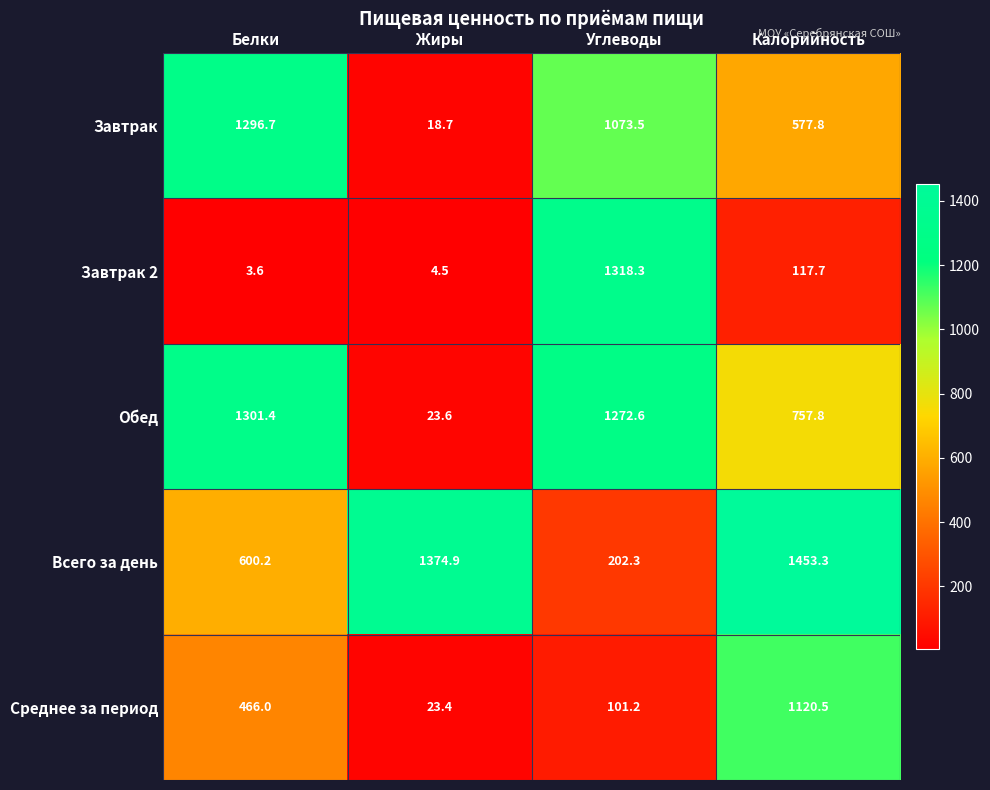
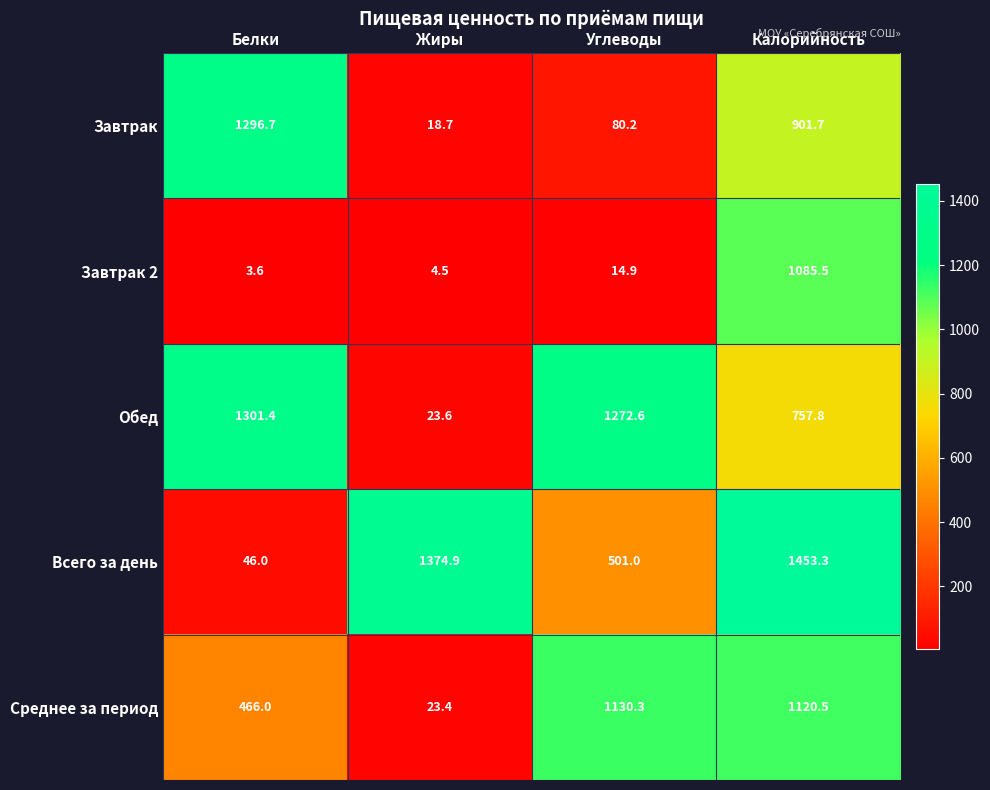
Завтрак, Углеводы: 1073.5 -> 80.2
Завтрак, Калорийность: 577.8 -> 901.7
Завтрак 2, Углеводы: 1318.3 -> 14.9
Завтрак 2, Калорийность: 117.7 -> 1085.5
Всего за день, Белки: 600.2 -> 46.0
Всего за день, Углеводы: 202.3 -> 501.0
Среднее за период, Углеводы: 101.2 -> 1130.3
